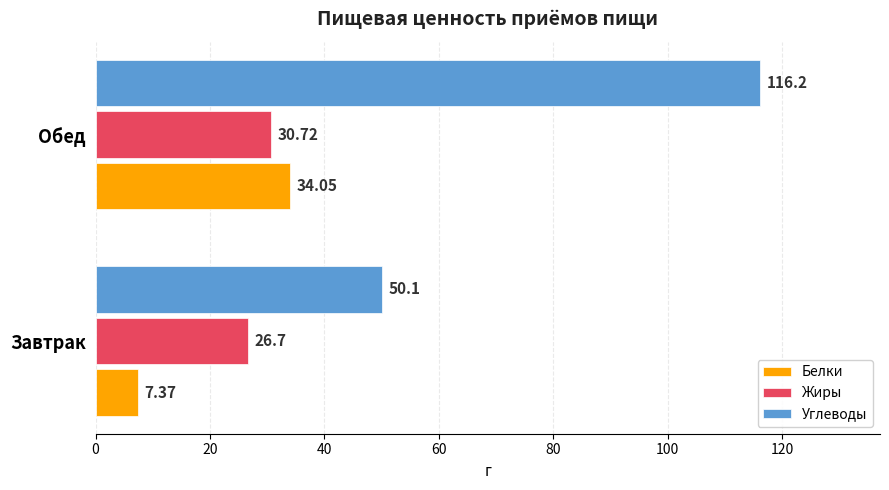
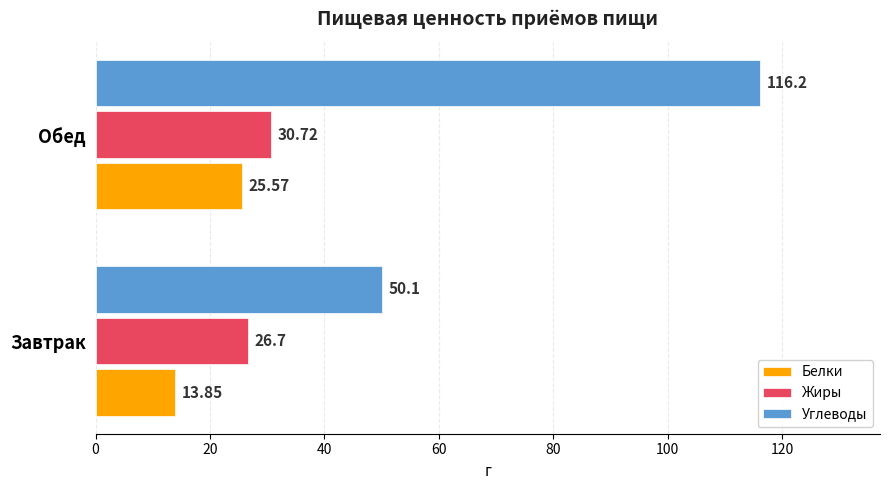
Белки, Обед: 34.05 -> 25.57
Белки, Завтрак: 7.37 -> 13.85
